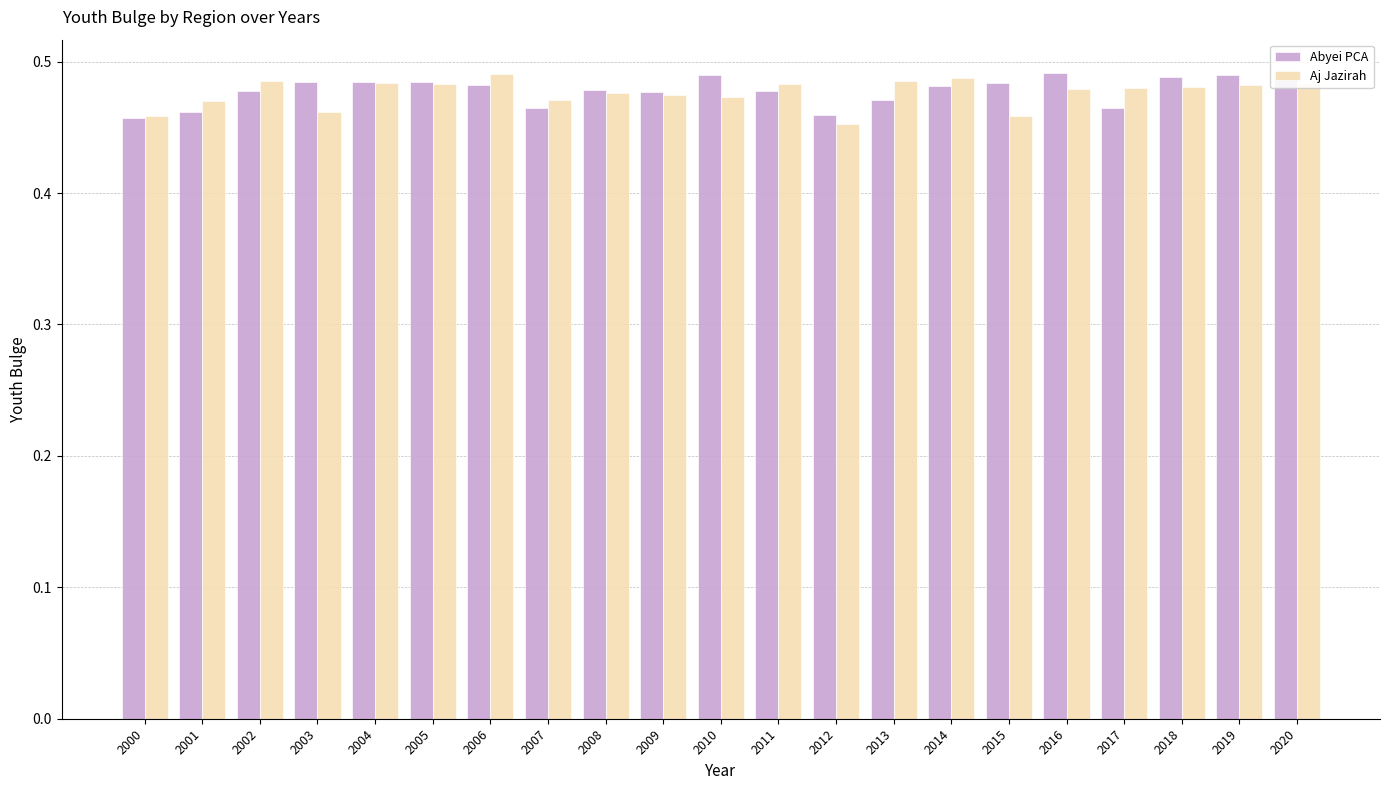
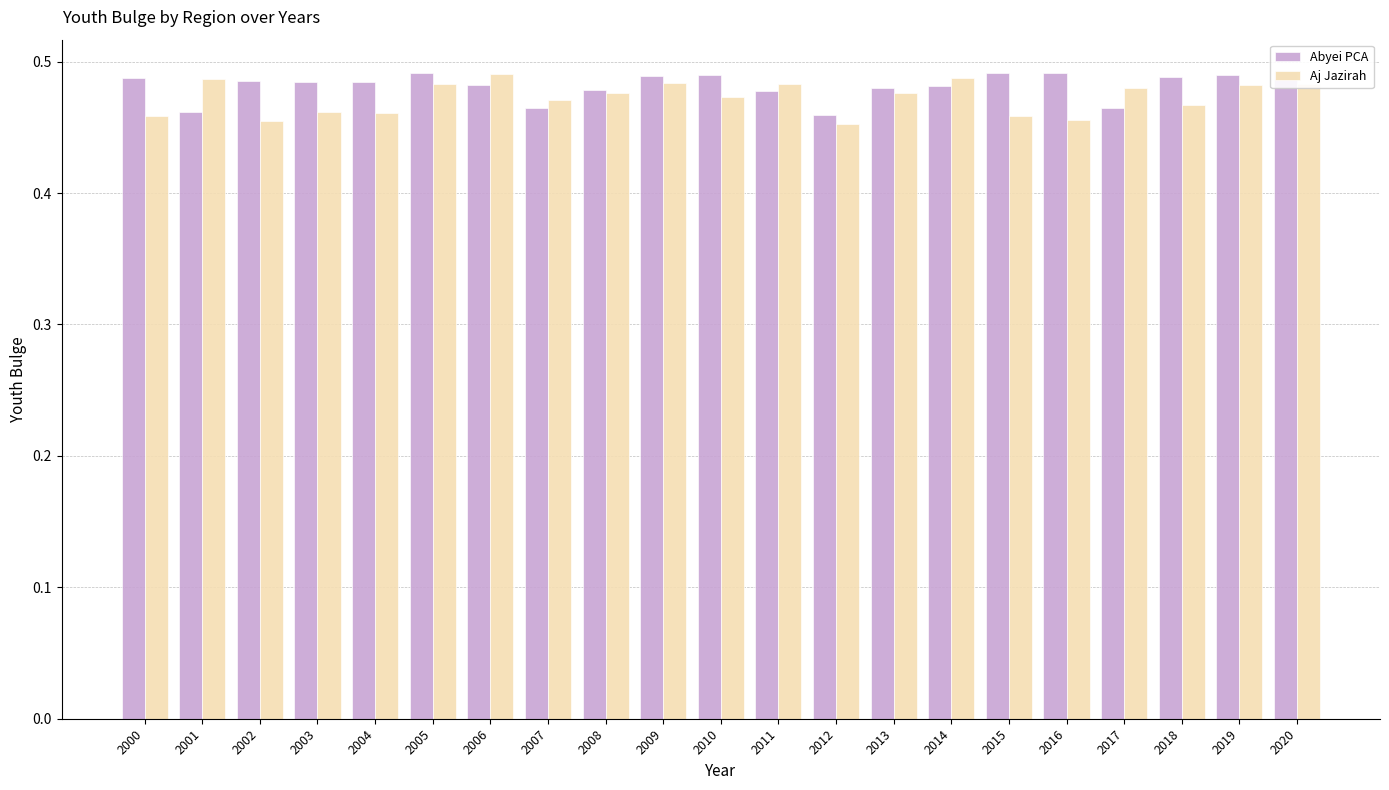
Abyei PCA, 2000: 0.457 -> 0.488
Aj Jazirah, 2001: 0.470 -> 0.487
Abyei PCA, 2002: 0.478 -> 0.486
Aj Jazirah, 2002: 0.486 -> 0.455
Aj Jazirah, 2004: 0.484 -> 0.461
Abyei PCA, 2005: 0.484 -> 0.491
Abyei PCA, 2009: 0.477 -> 0.489
Aj Jazirah, 2009: 0.475 -> 0.484
Abyei PCA, 2013: 0.471 -> 0.480
Aj Jazirah, 2013: 0.486 -> 0.476
Abyei PCA, 2015: 0.484 -> 0.491
Aj Jazirah, 2016: 0.479 -> 0.456
Aj Jazirah, 2018: 0.481 -> 0.467
